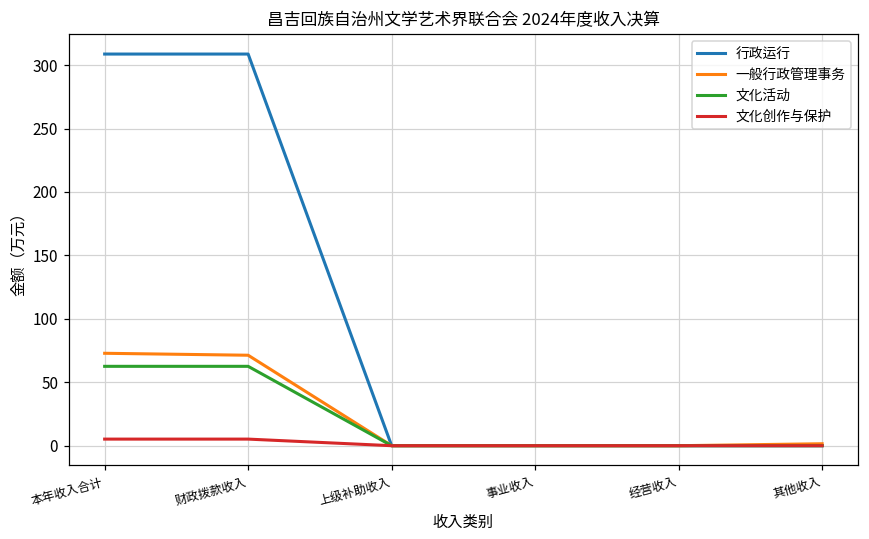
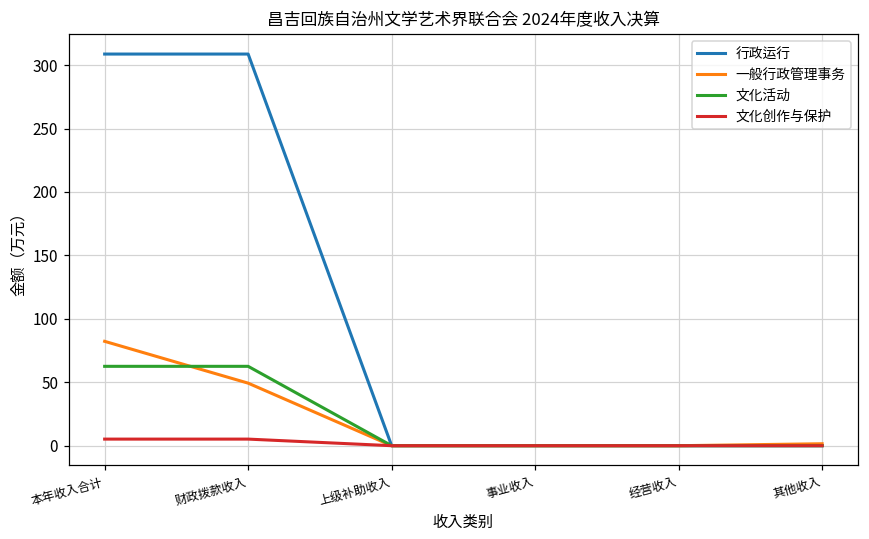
一般行政管理事务, 本年收入合计: 73 -> 82
一般行政管理事务, 财政拨款收入: 71 -> 49
